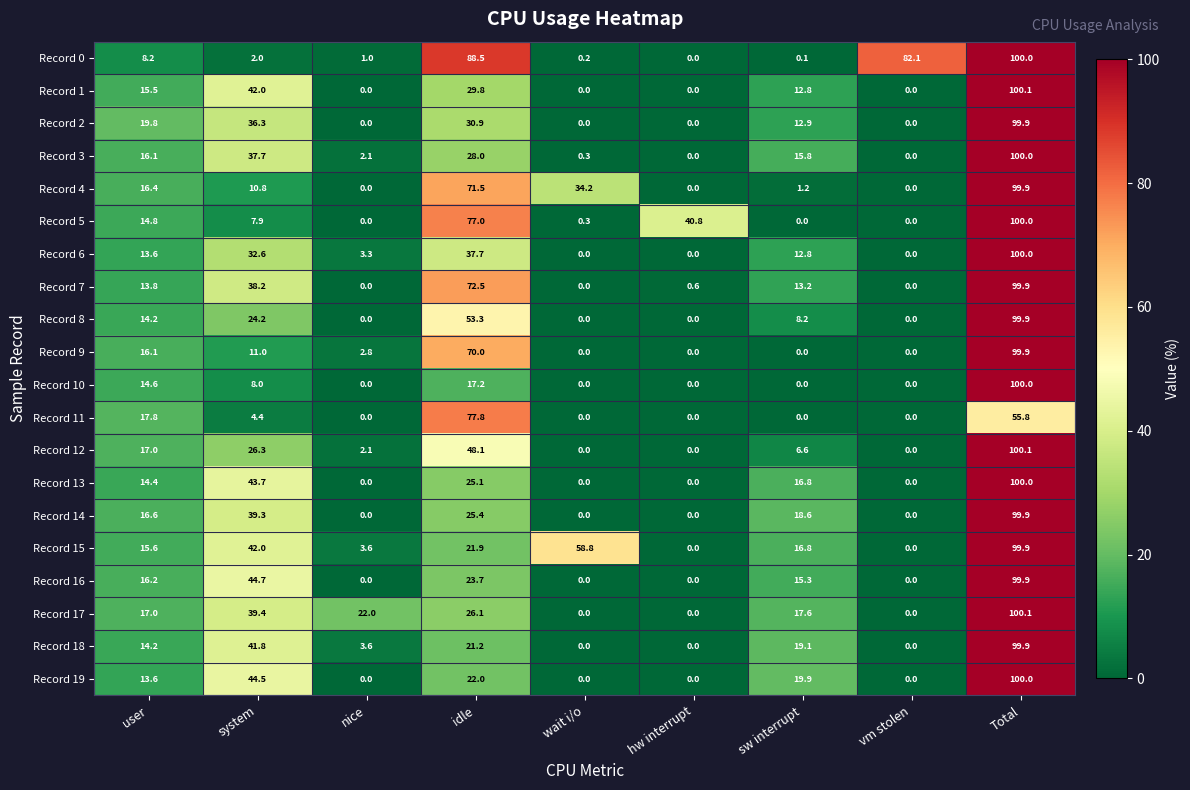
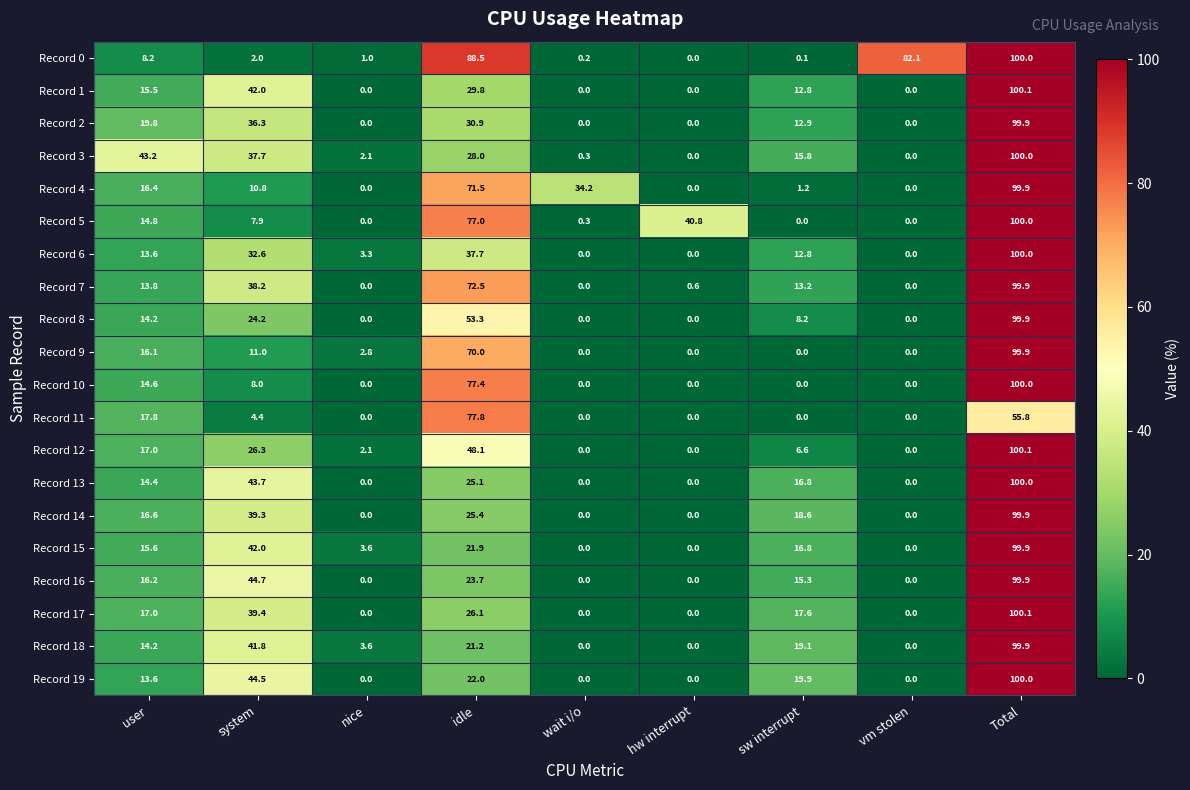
Record 3, user: 16.1 -> 43.2
Record 10, idle: 17.2 -> 77.4
Record 15, wait i/o: 58.8 -> 0.0
Record 17, nice: 22.0 -> 0.0
